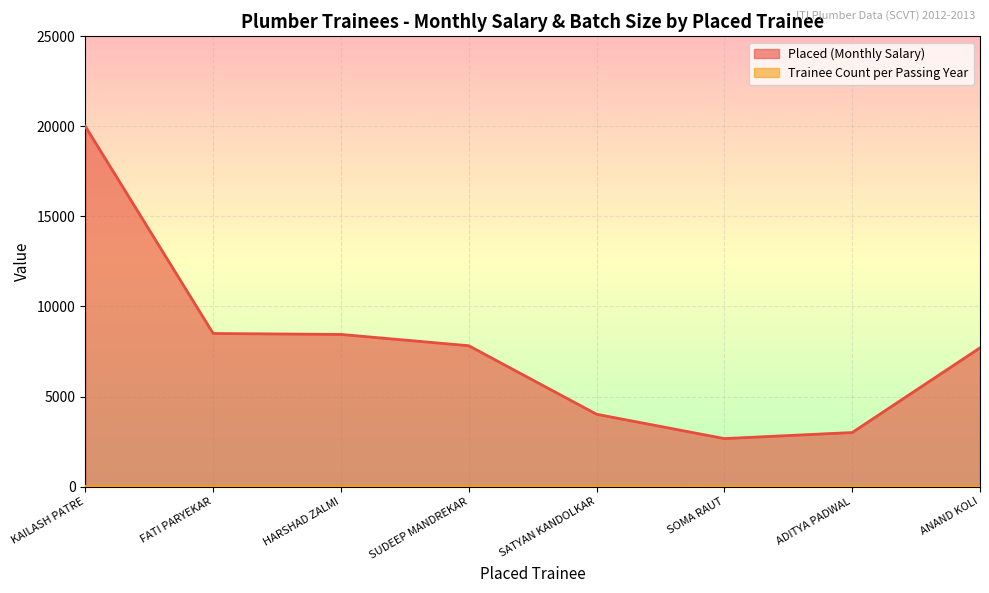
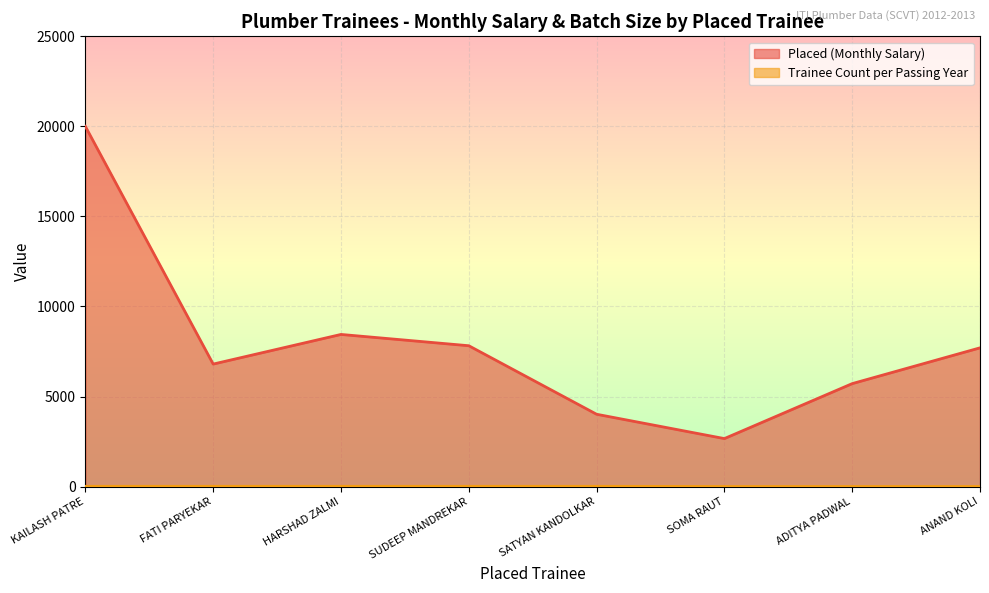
Placed (Monthly Salary), FATI PARYEKAR: 8500 -> 6800
Placed (Monthly Salary), ADITYA PADWAL: 3000 -> 5700
